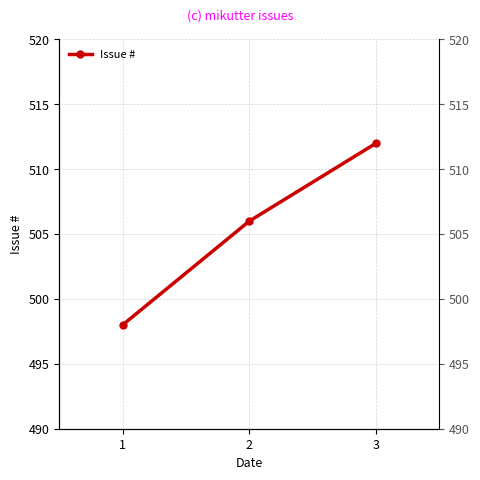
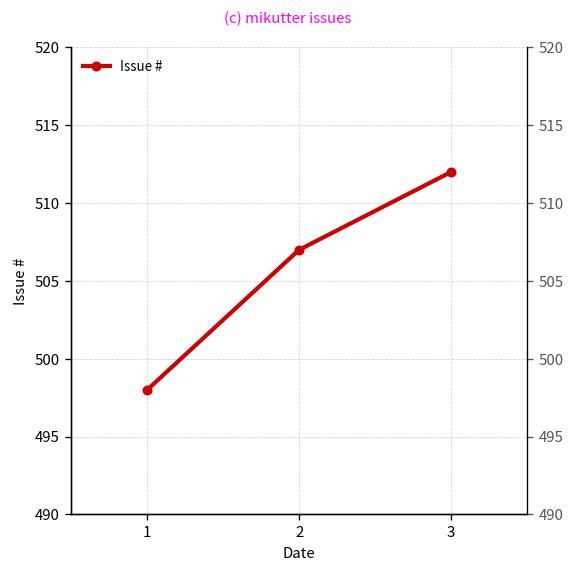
2: 506 -> 507
